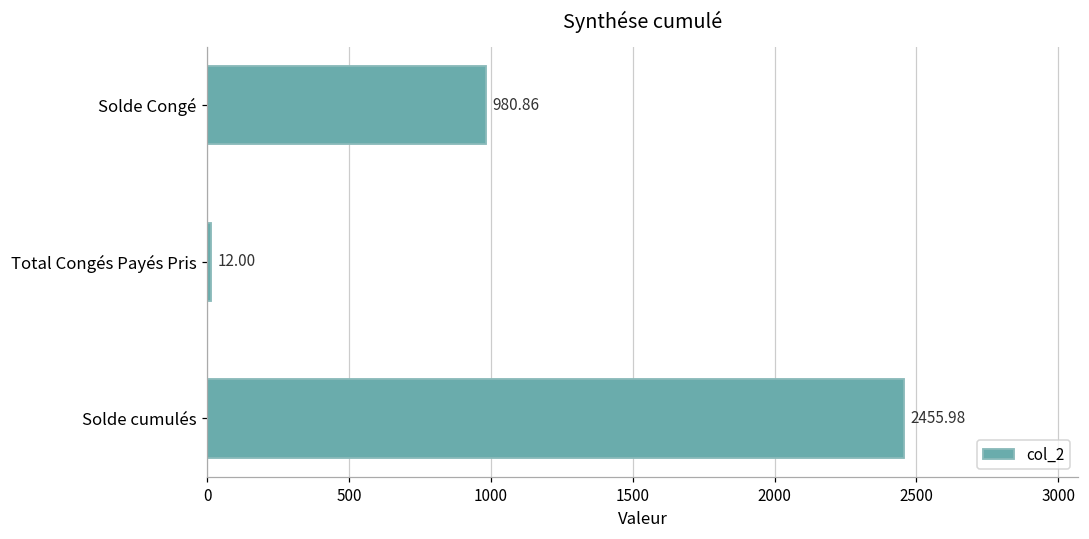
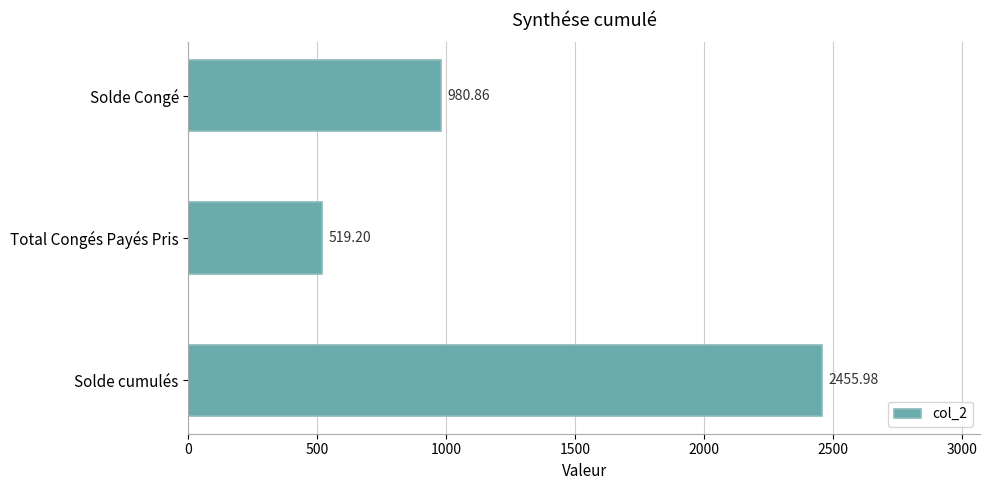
Total Congés Payés Pris: 12.00 -> 519.20
